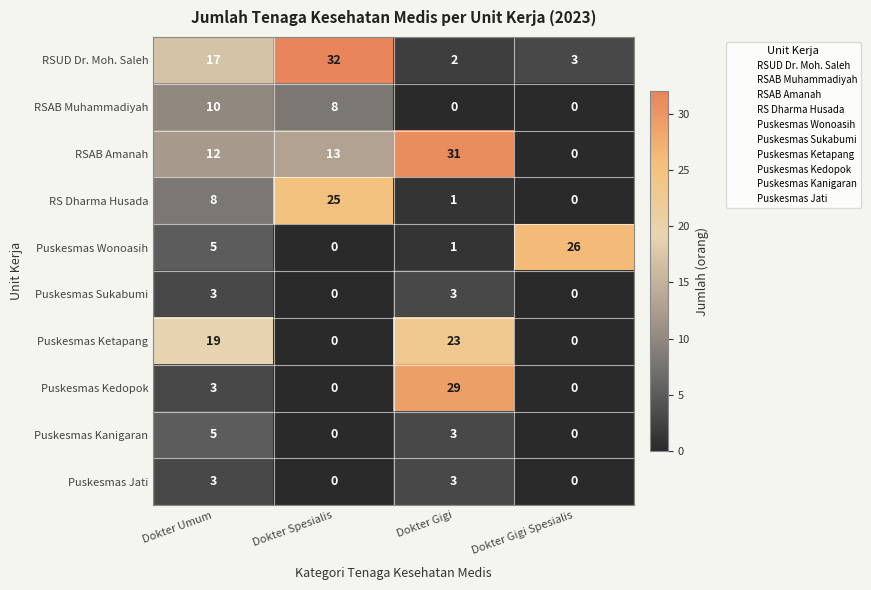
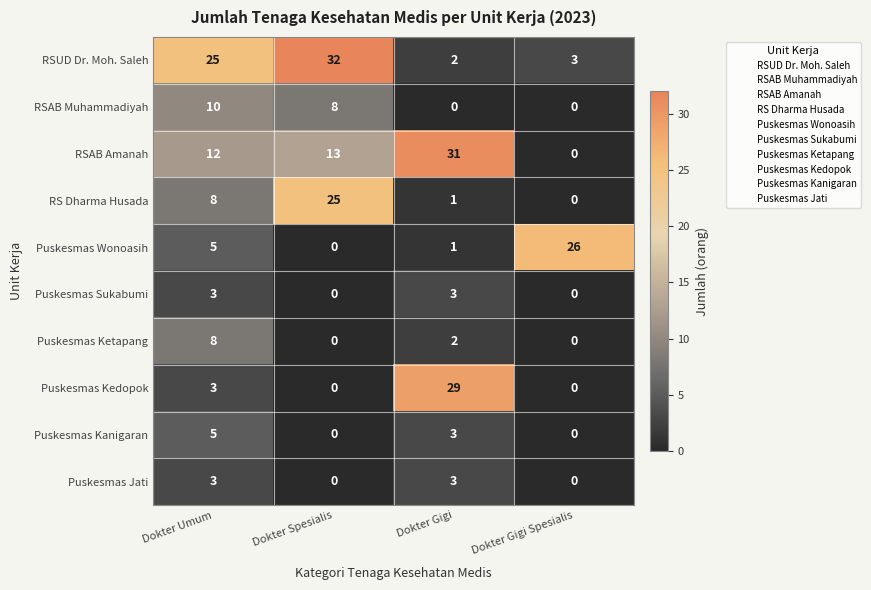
RSUD Dr. Moh. Saleh, Dokter Umum: 17 -> 25
Puskesmas Ketapang, Dokter Umum: 19 -> 8
Puskesmas Ketapang, Dokter Gigi: 23 -> 2
